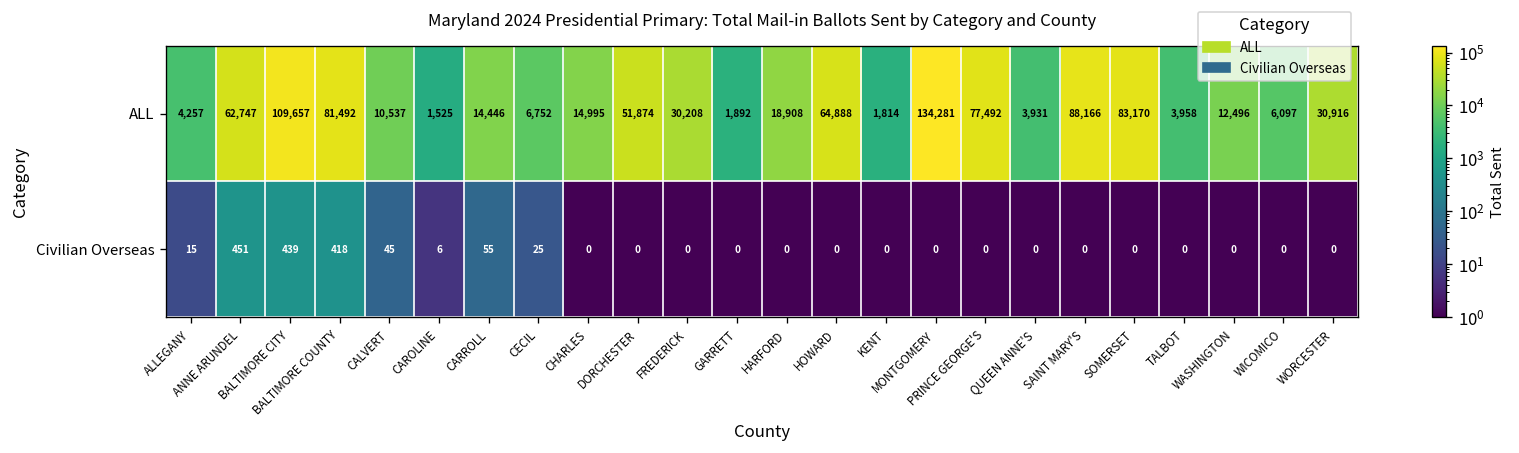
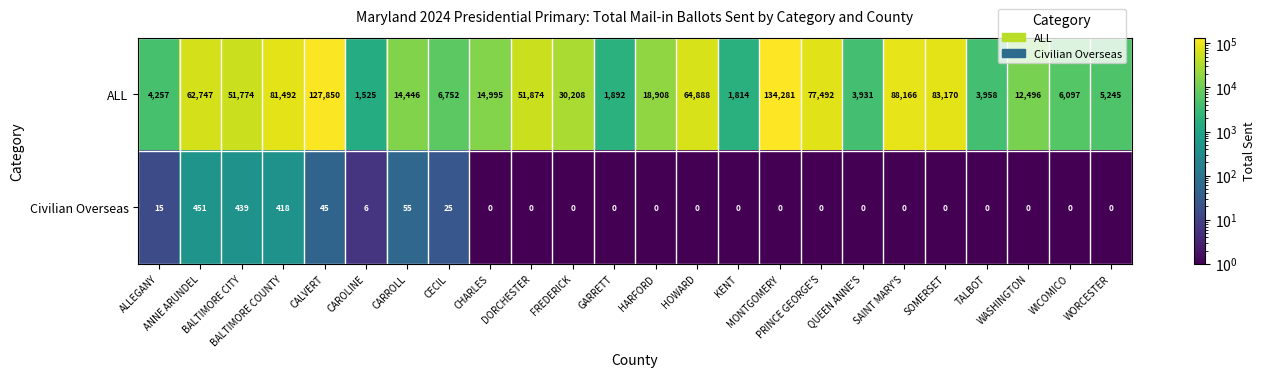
ALL, BALTIMORE CITY: 109,657 -> 51,774
ALL, CALVERT: 10,537 -> 127,850
ALL, WORCESTER: 30,916 -> 5,245
